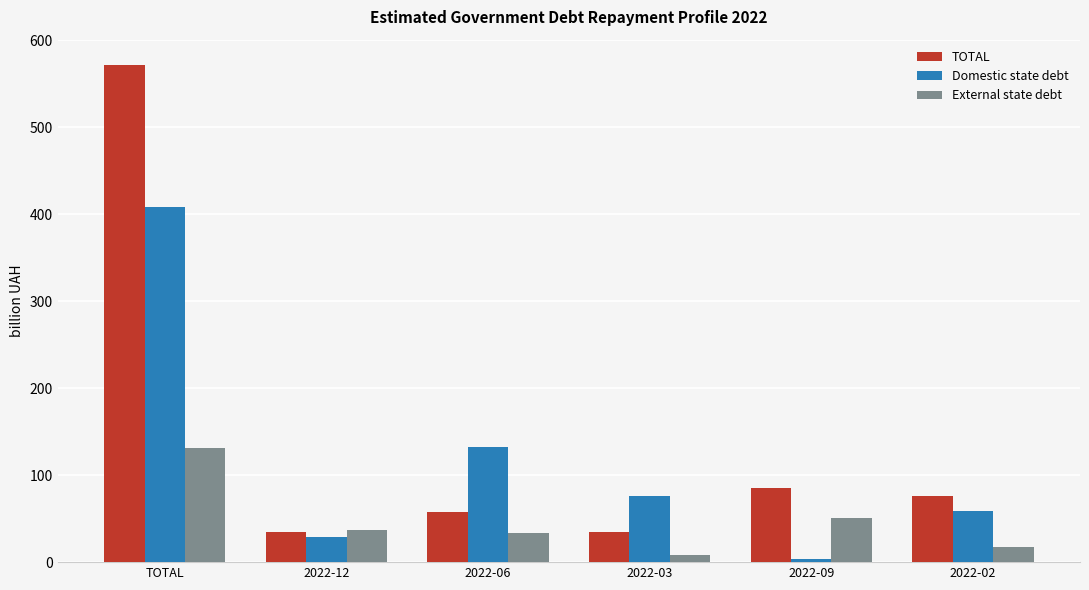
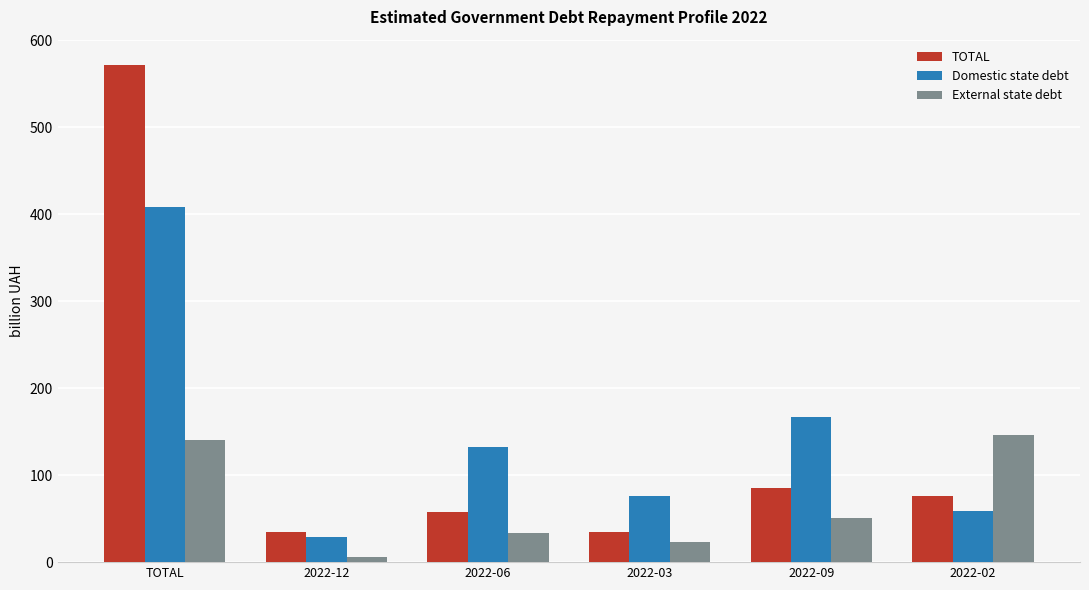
External state debt, TOTAL: 130 -> 140
External state debt, 2022-12: 40 -> 10
External state debt, 2022-03: 10 -> 20
Domestic state debt, 2022-09: 0 -> 170
External state debt, 2022-02: 20 -> 150
